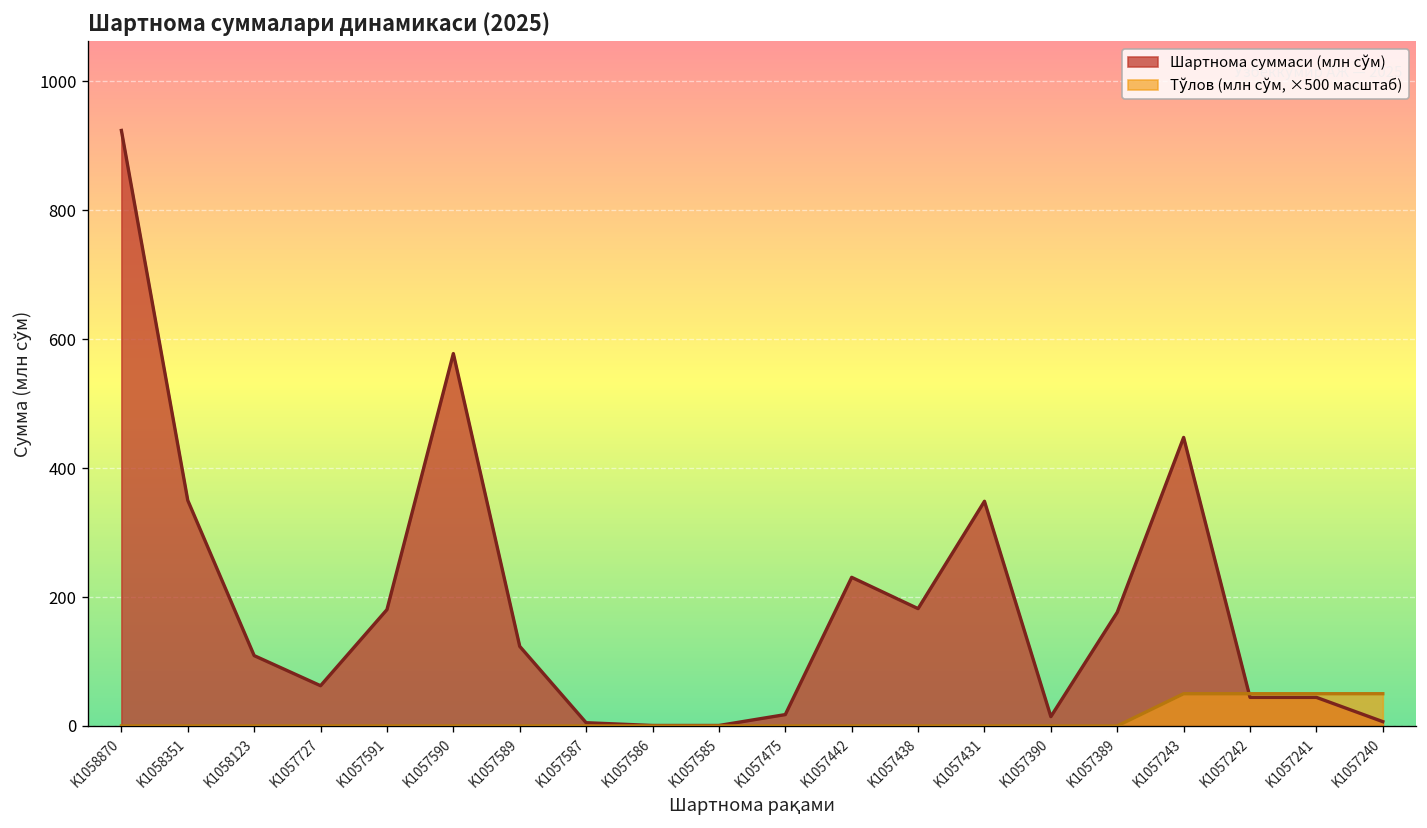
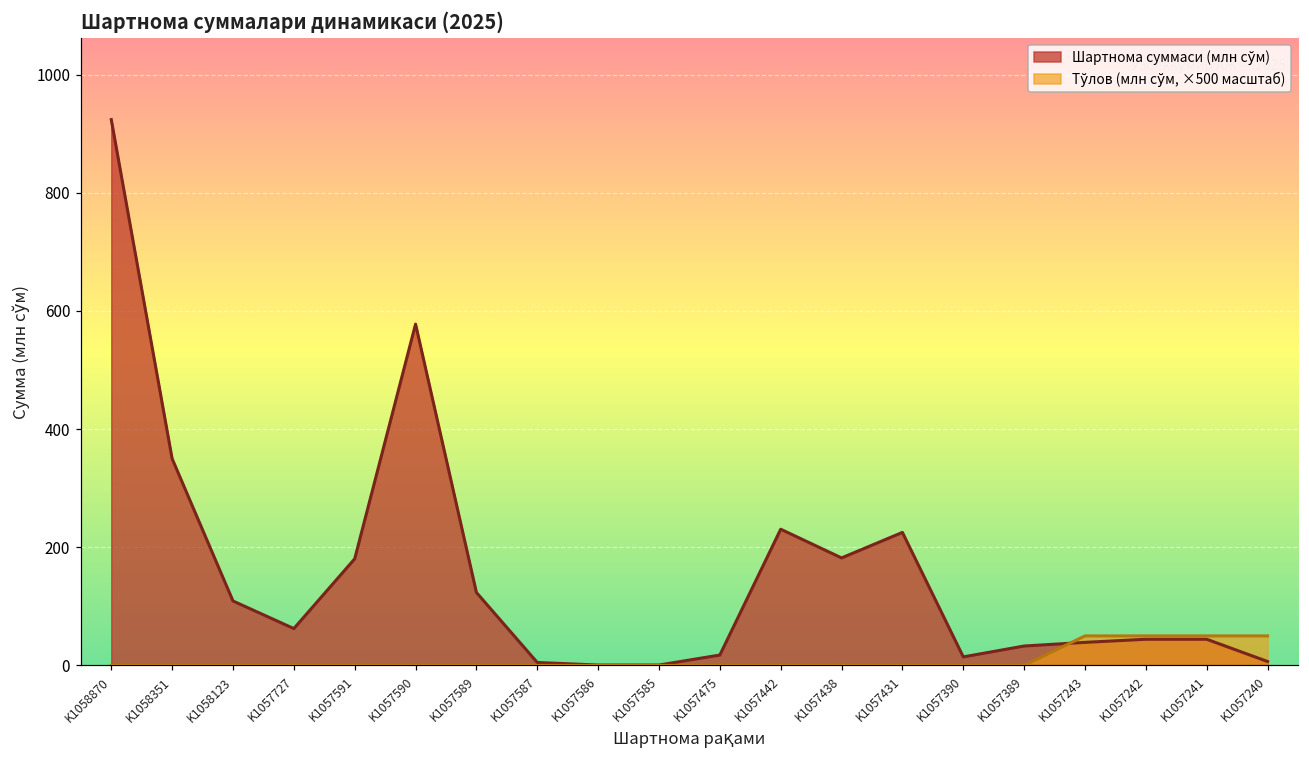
Шартнома суммаси (млн сўм), K1057431: 350 -> 230
Шартнома суммаси (млн сўм), K1057389: 180 -> 30
Шартнома суммаси (млн сўм), K1057243: 450 -> 40
